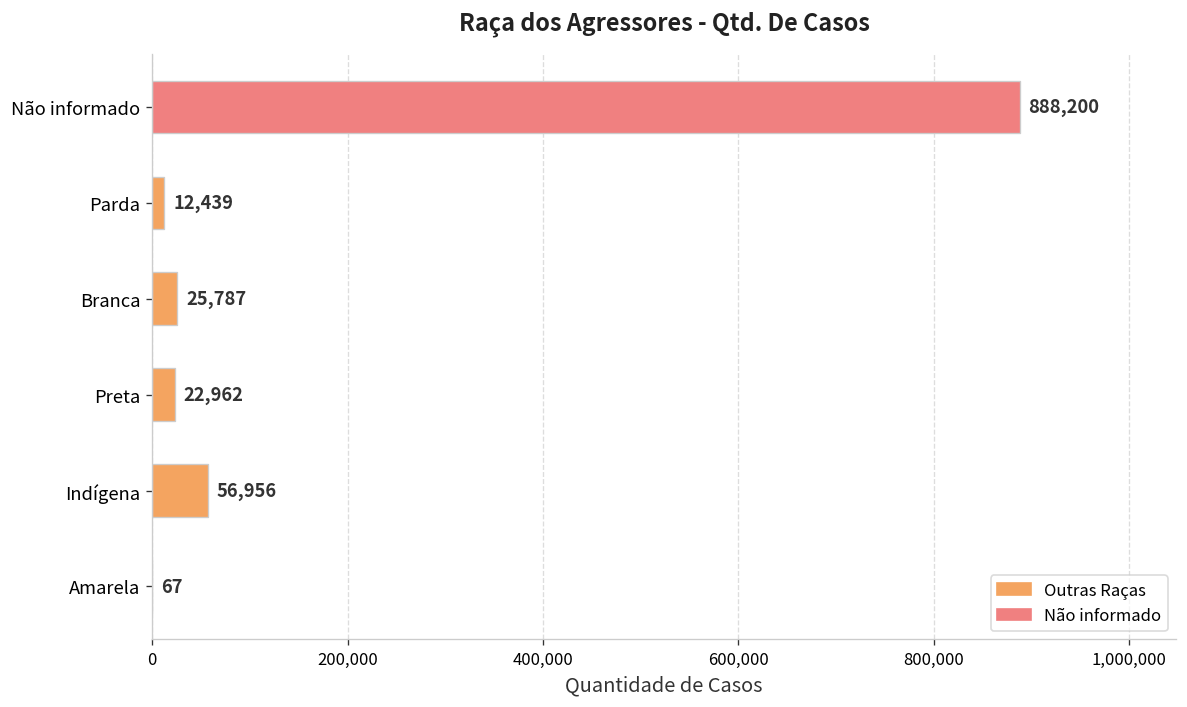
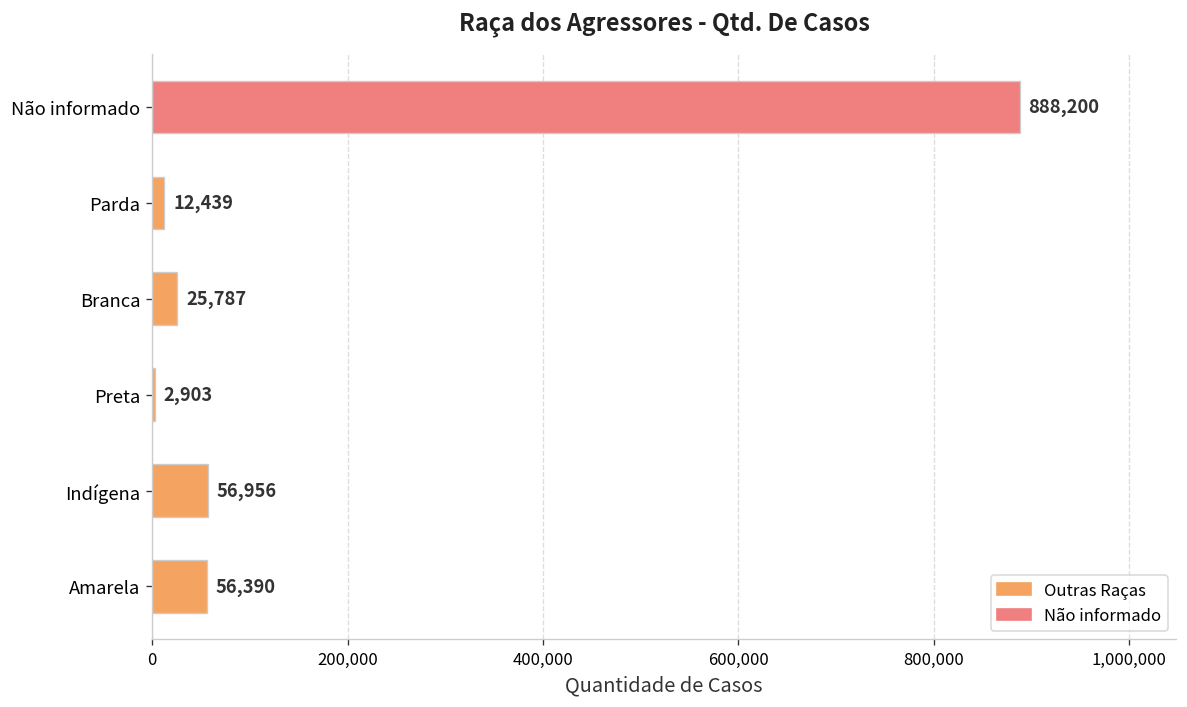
Preta: 22,962 -> 2,903
Amarela: 67 -> 56,390
